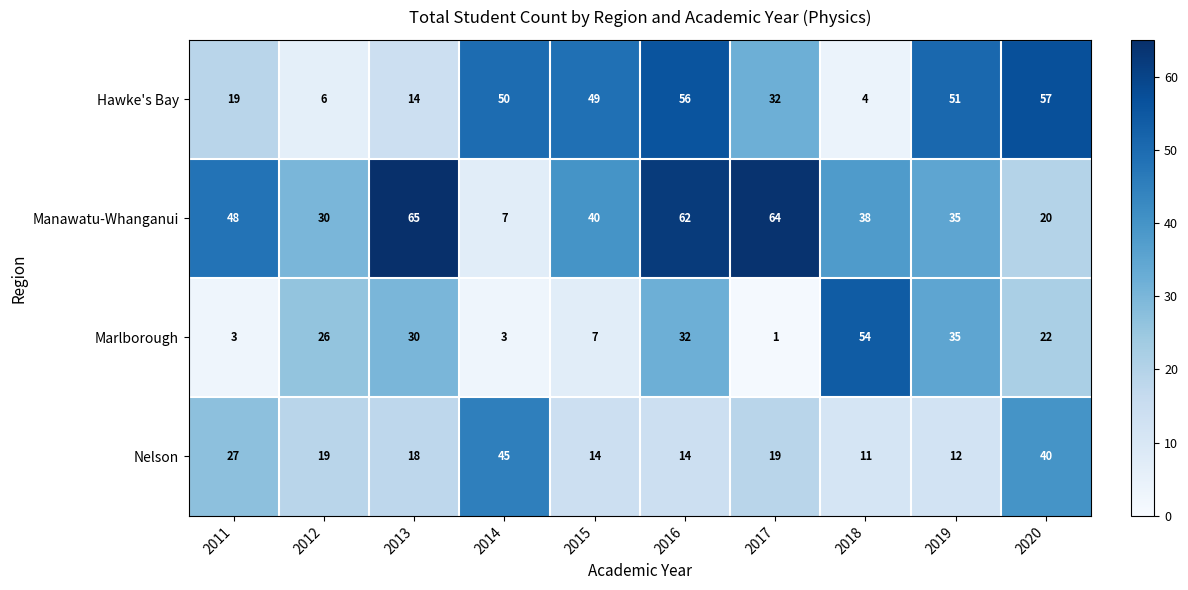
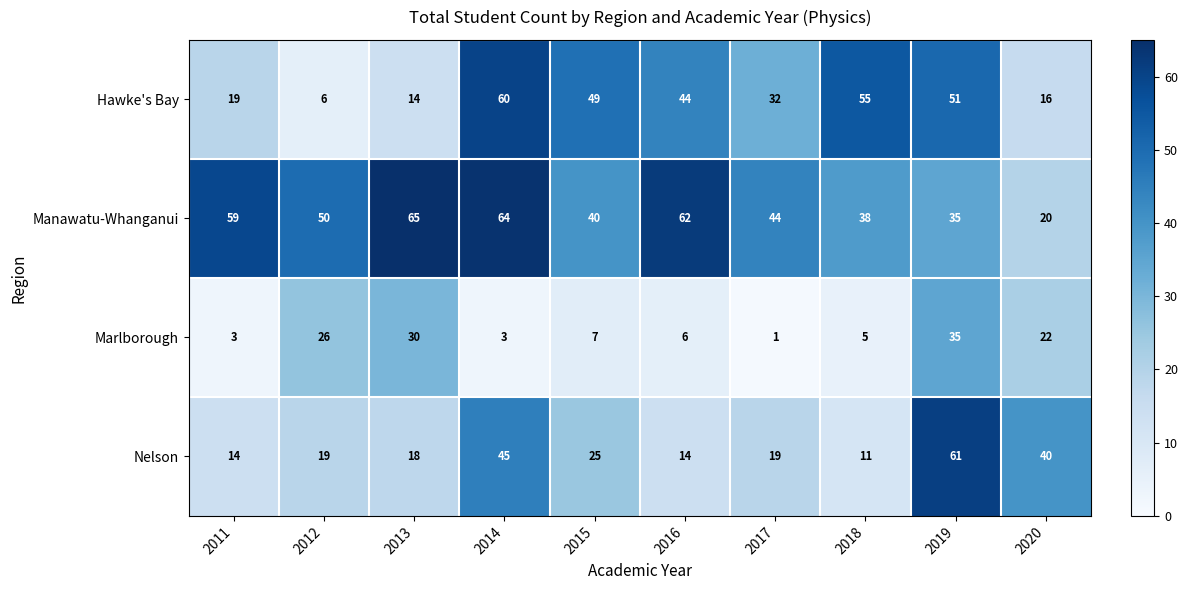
Hawke's Bay, 2014: 50 -> 60
Hawke's Bay, 2016: 56 -> 44
Hawke's Bay, 2018: 4 -> 55
Hawke's Bay, 2020: 57 -> 16
Manawatu-Whanganui, 2011: 48 -> 59
Manawatu-Whanganui, 2012: 30 -> 50
Manawatu-Whanganui, 2014: 7 -> 64
Manawatu-Whanganui, 2017: 64 -> 44
Marlborough, 2016: 32 -> 6
Marlborough, 2018: 54 -> 5
Nelson, 2011: 27 -> 14
Nelson, 2015: 14 -> 25
Nelson, 2019: 12 -> 61
